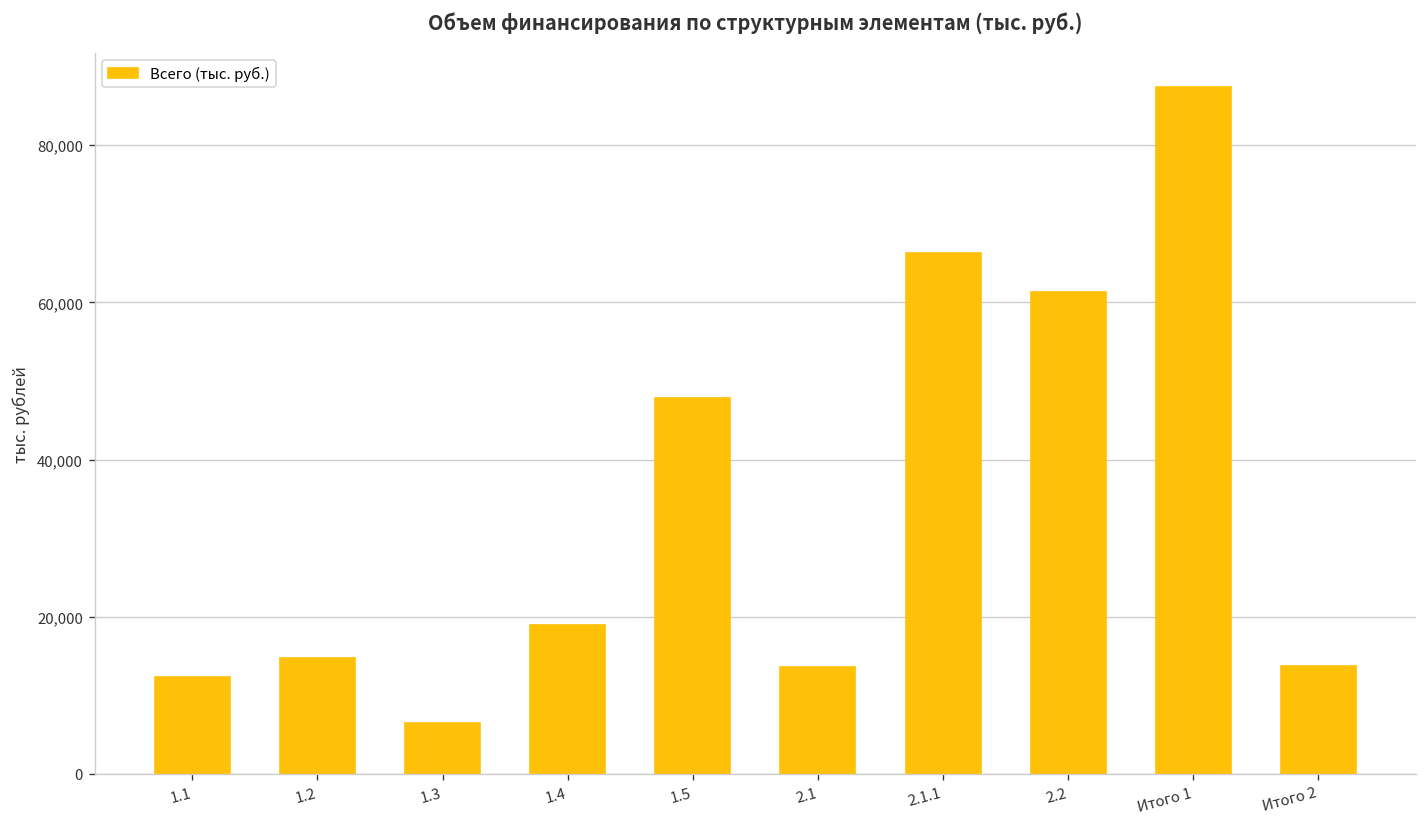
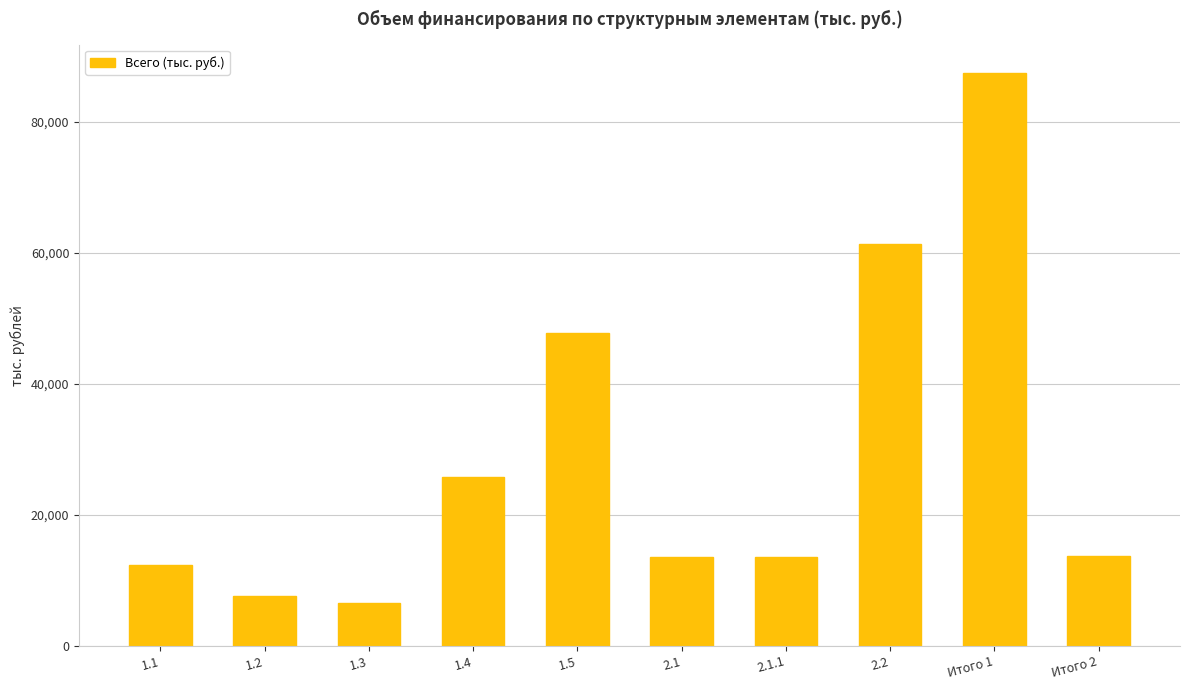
1.2: 15,000 -> 8,000
1.4: 19,000 -> 26,000
2.1.1: 66,000 -> 14,000
